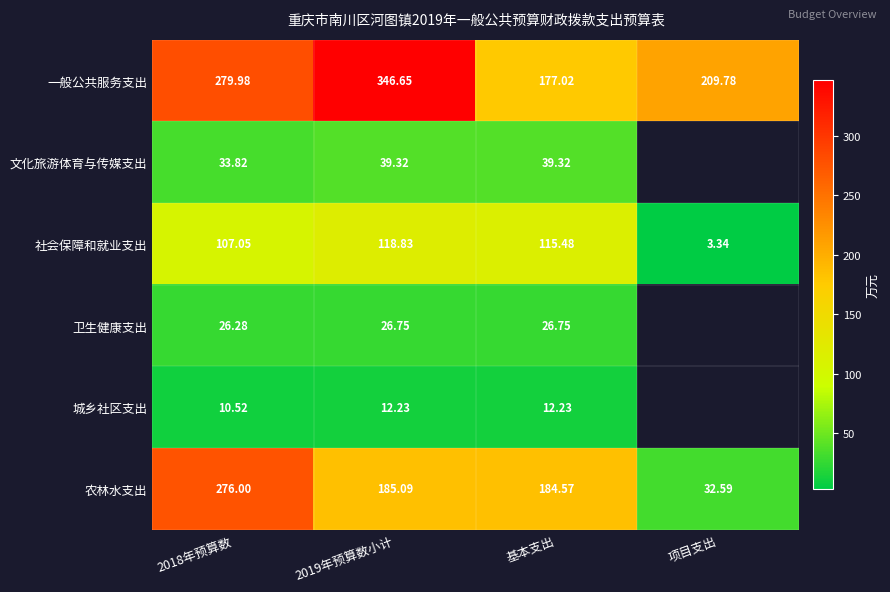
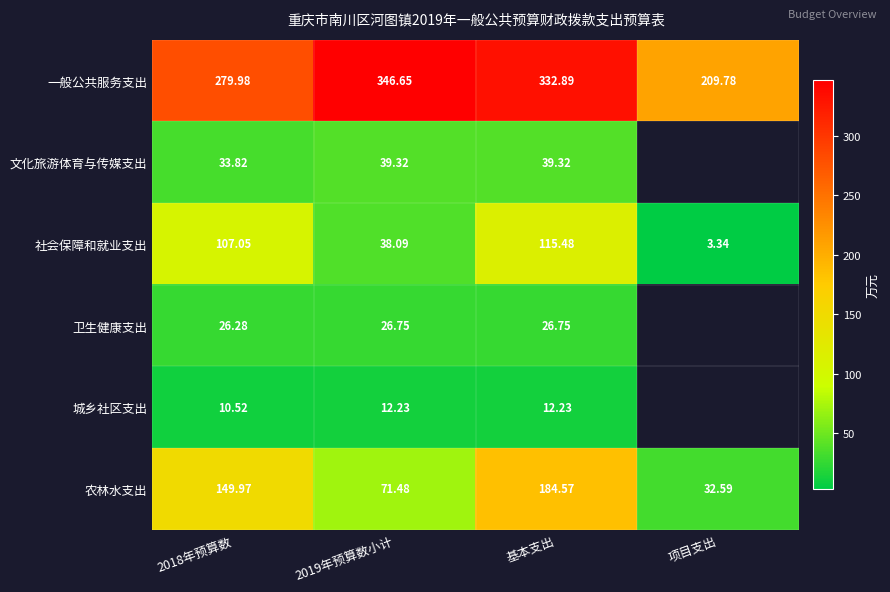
一般公共服务支出, 基本支出: 177.02 -> 332.89
社会保障和就业支出, 2019年预算数小计: 118.83 -> 38.09
农林水支出, 2018年预算数: 276.00 -> 149.97
农林水支出, 2019年预算数小计: 185.09 -> 71.48
